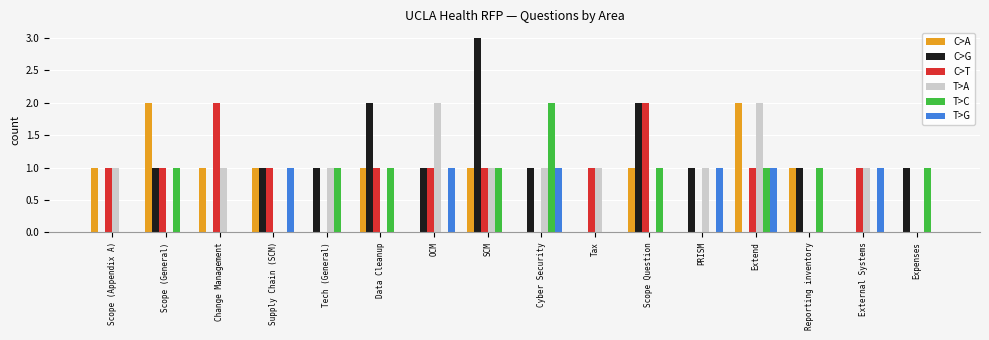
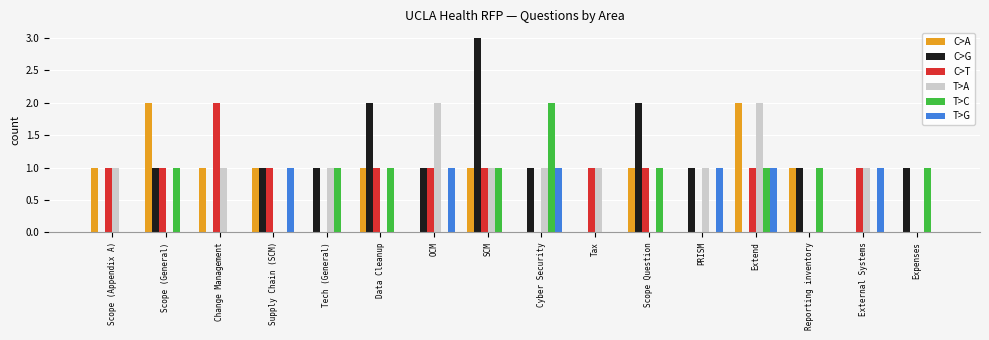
C>T, Scope Question: 2 -> 1
